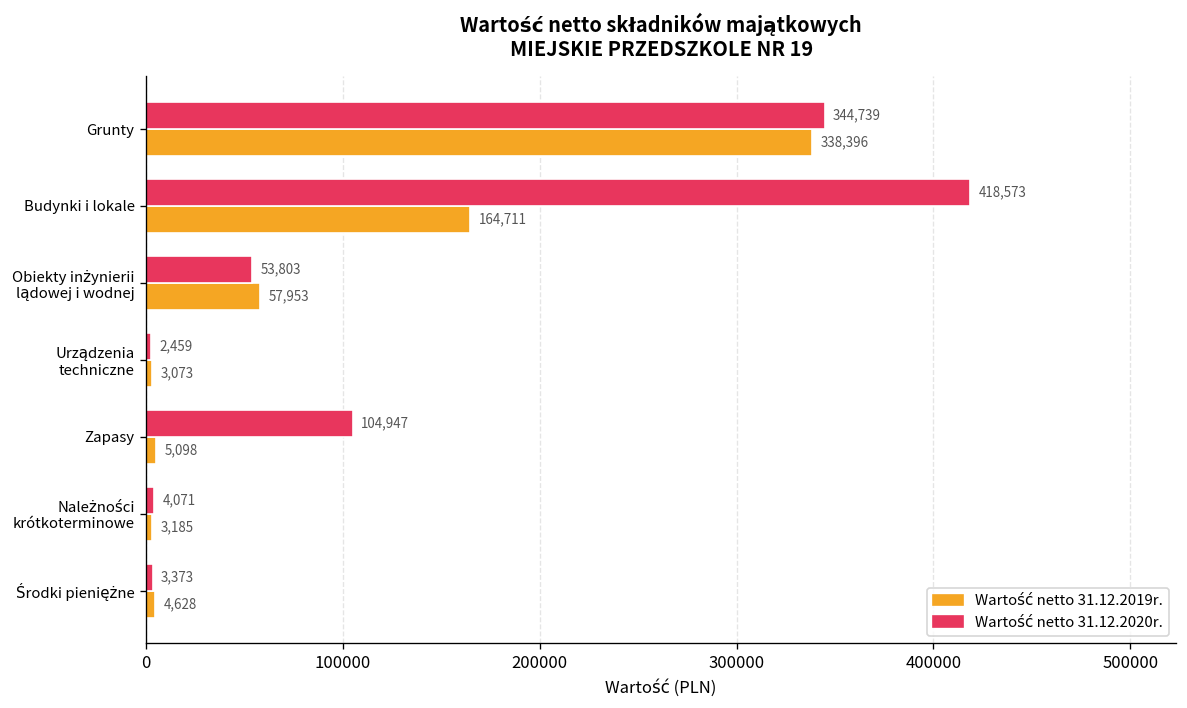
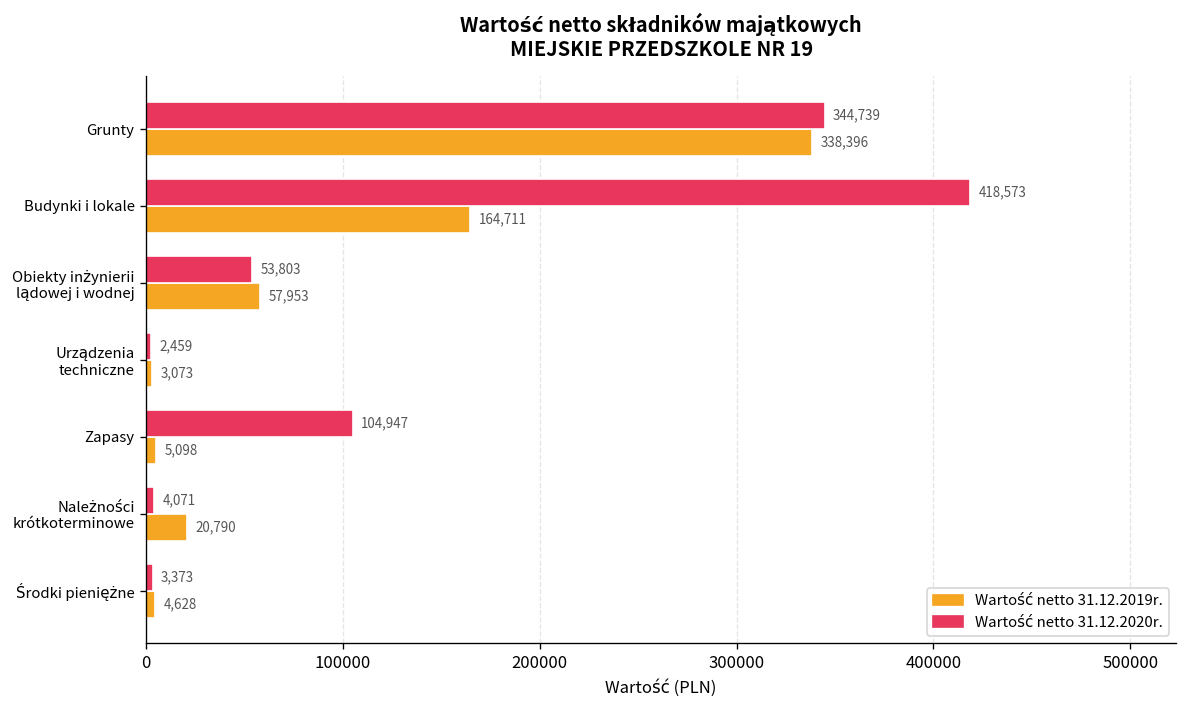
Wartość netto 31.12.2019r., Należności krótkoterminowe: 3,185 -> 20,790
